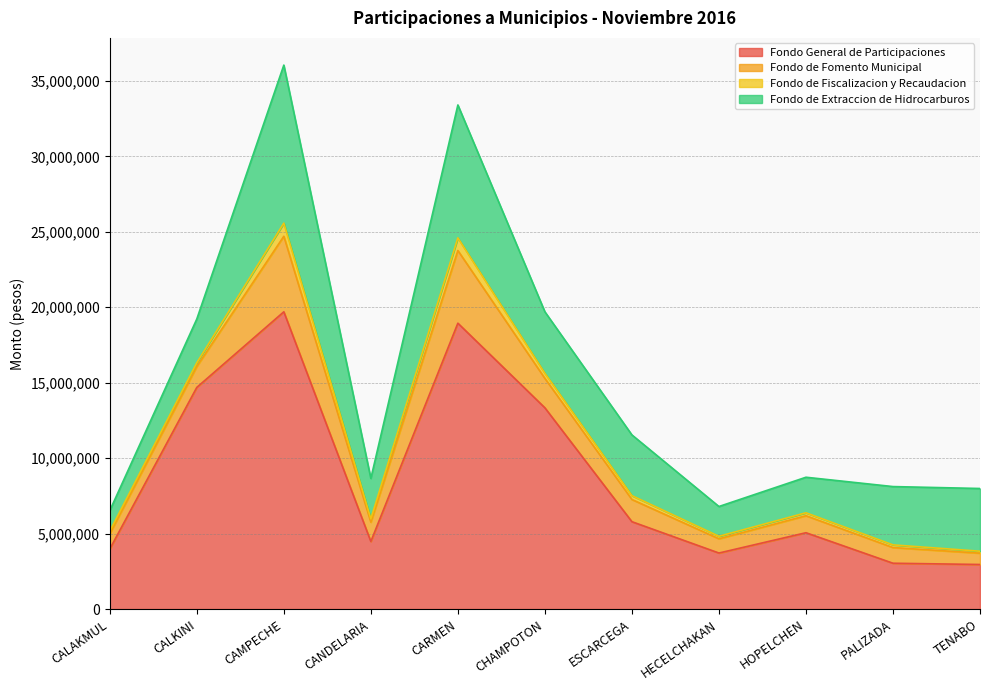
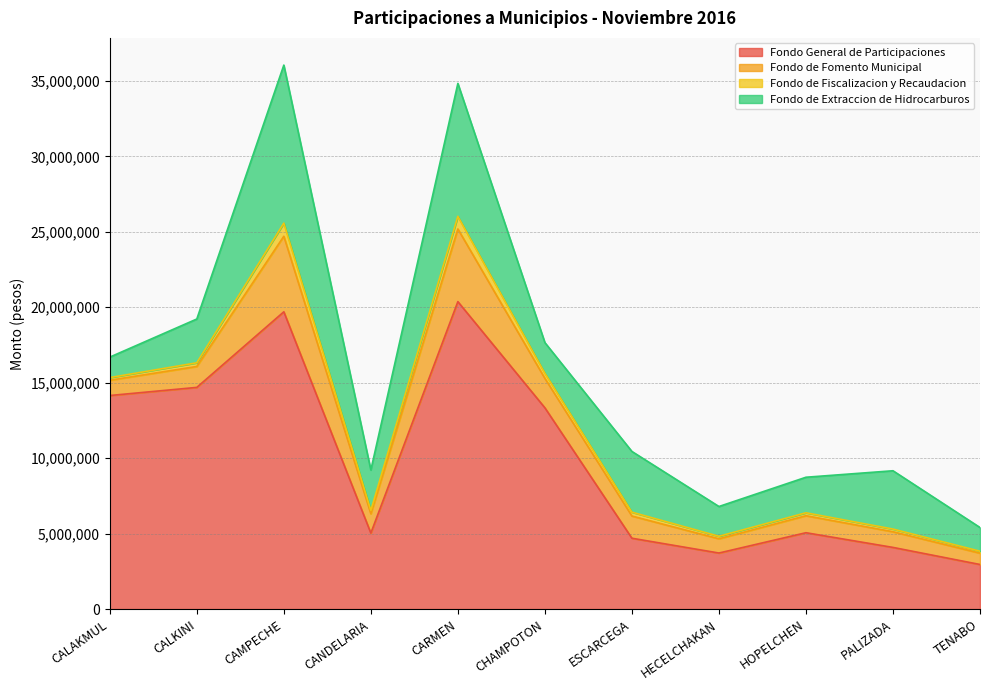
Fondo General de Participaciones, CALAKMUL: 4,000,000 -> 14,200,000
Fondo General de Participaciones, CANDELARIA: 4,500,000 -> 5,000,000
Fondo General de Participaciones, CARMEN: 18,900,000 -> 20,400,000
Fondo de Extraccion de Hidrocarburos, CHAMPOTON: 4,100,000 -> 2,000,000
Fondo General de Participaciones, ESCARCEGA: 5,800,000 -> 4,700,000
Fondo General de Participaciones, PALIZADA: 3,000,000 -> 4,100,000
Fondo de Extraccion de Hidrocarburos, TENABO: 4,200,000 -> 1,600,000
